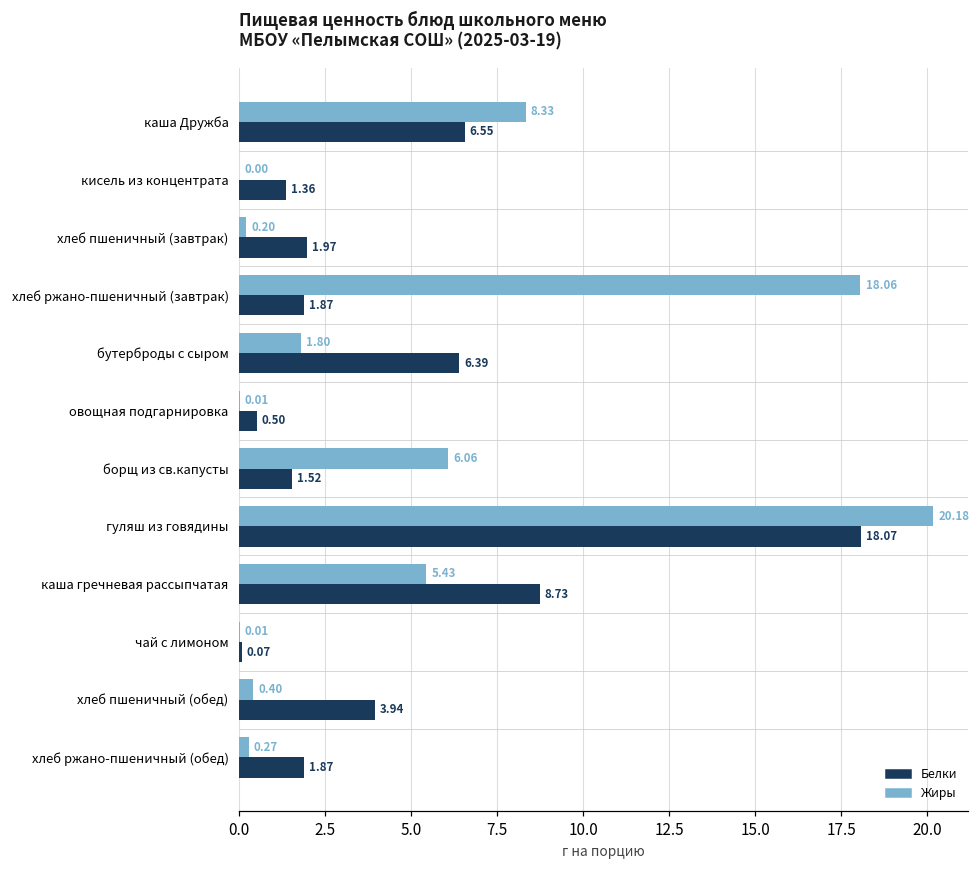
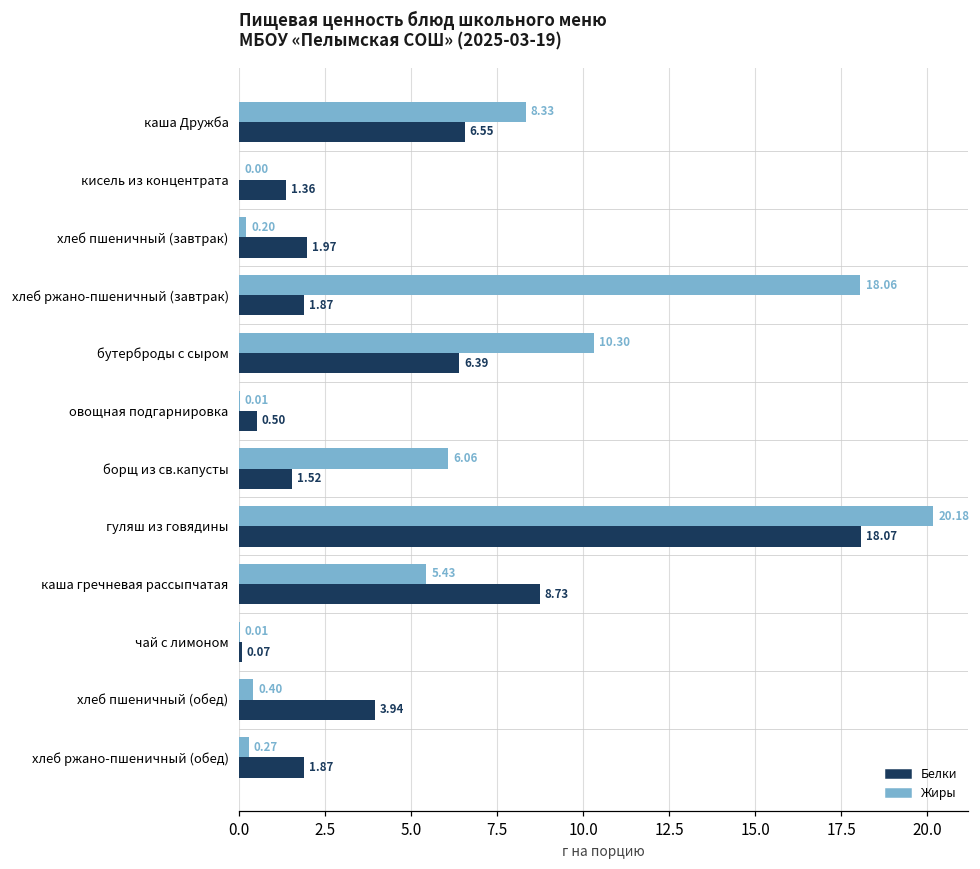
Жиры, бутерброды с сыром: 1.80 -> 10.30
